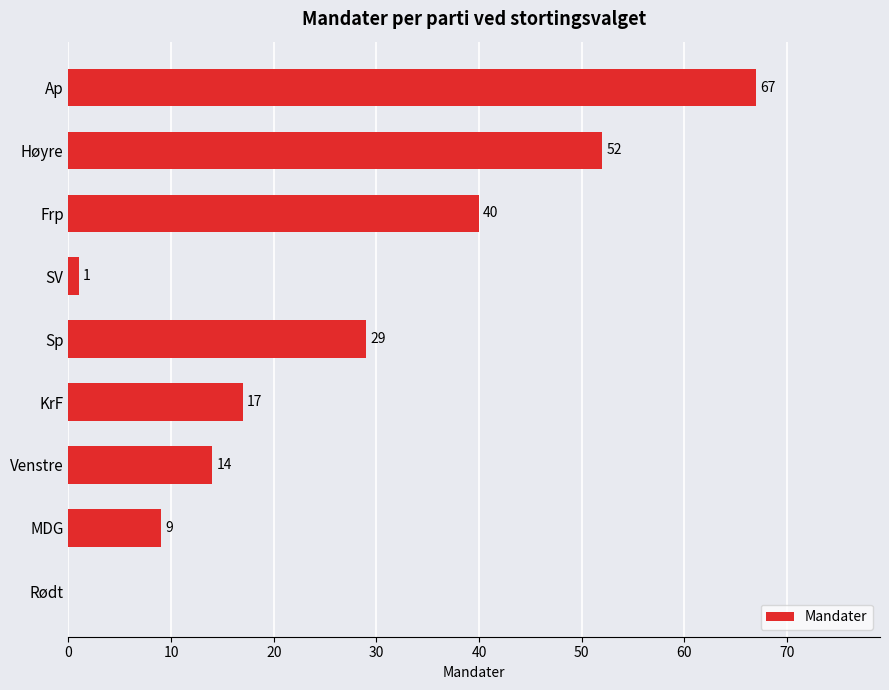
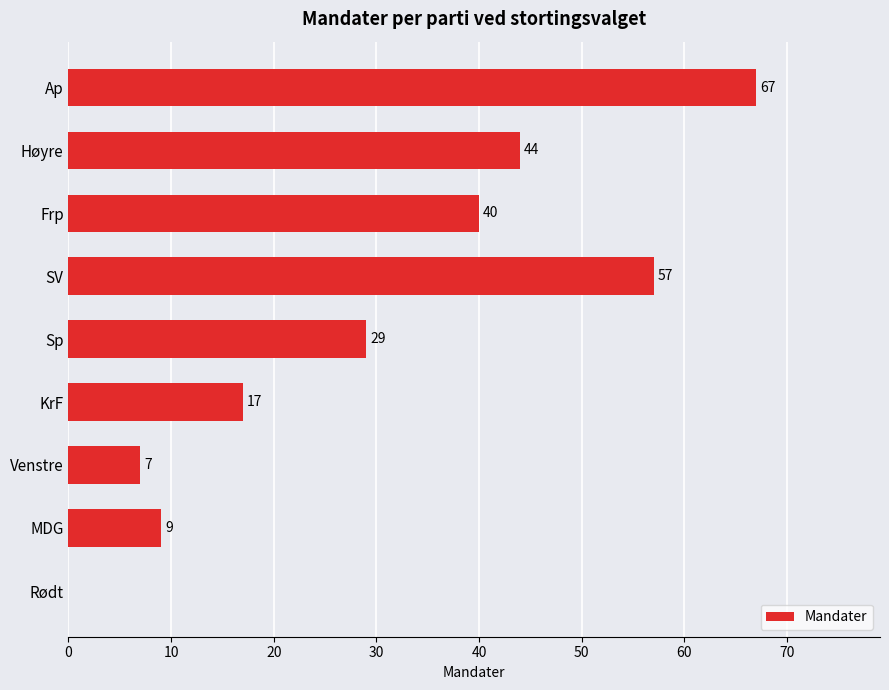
Høyre: 52 -> 44
SV: 1 -> 57
Venstre: 14 -> 7
